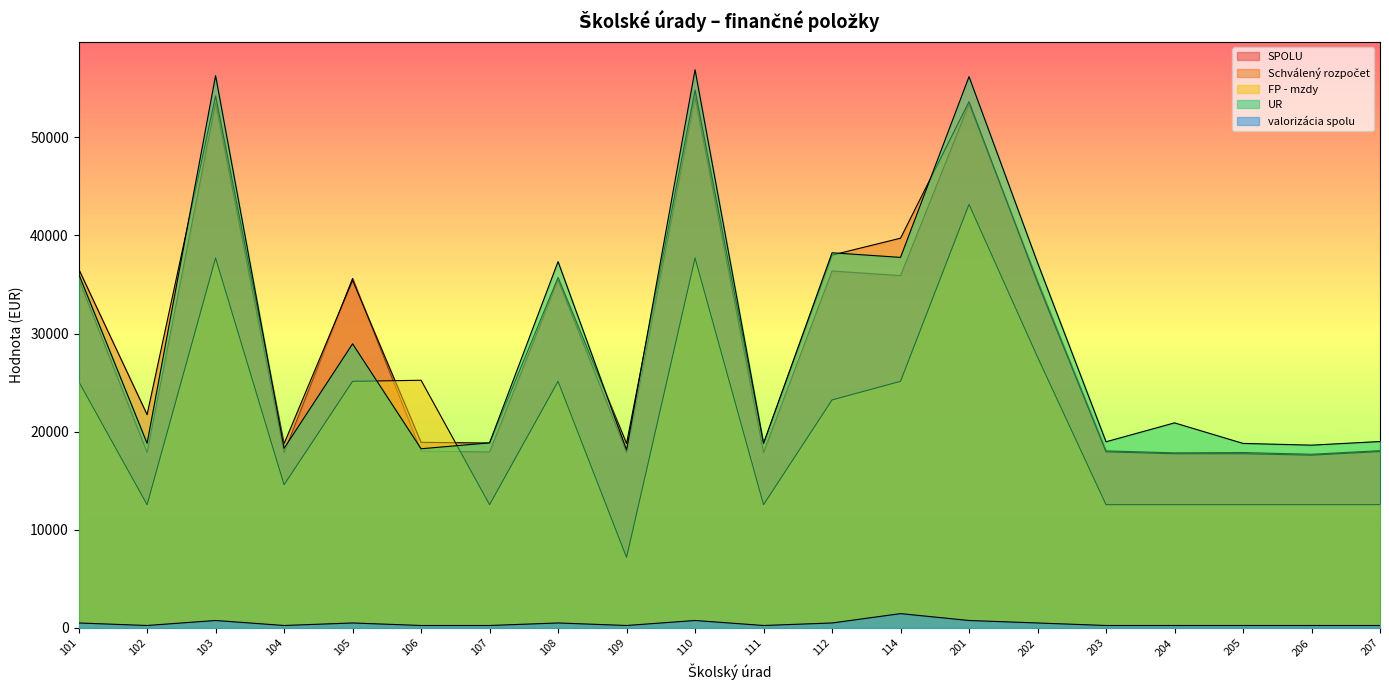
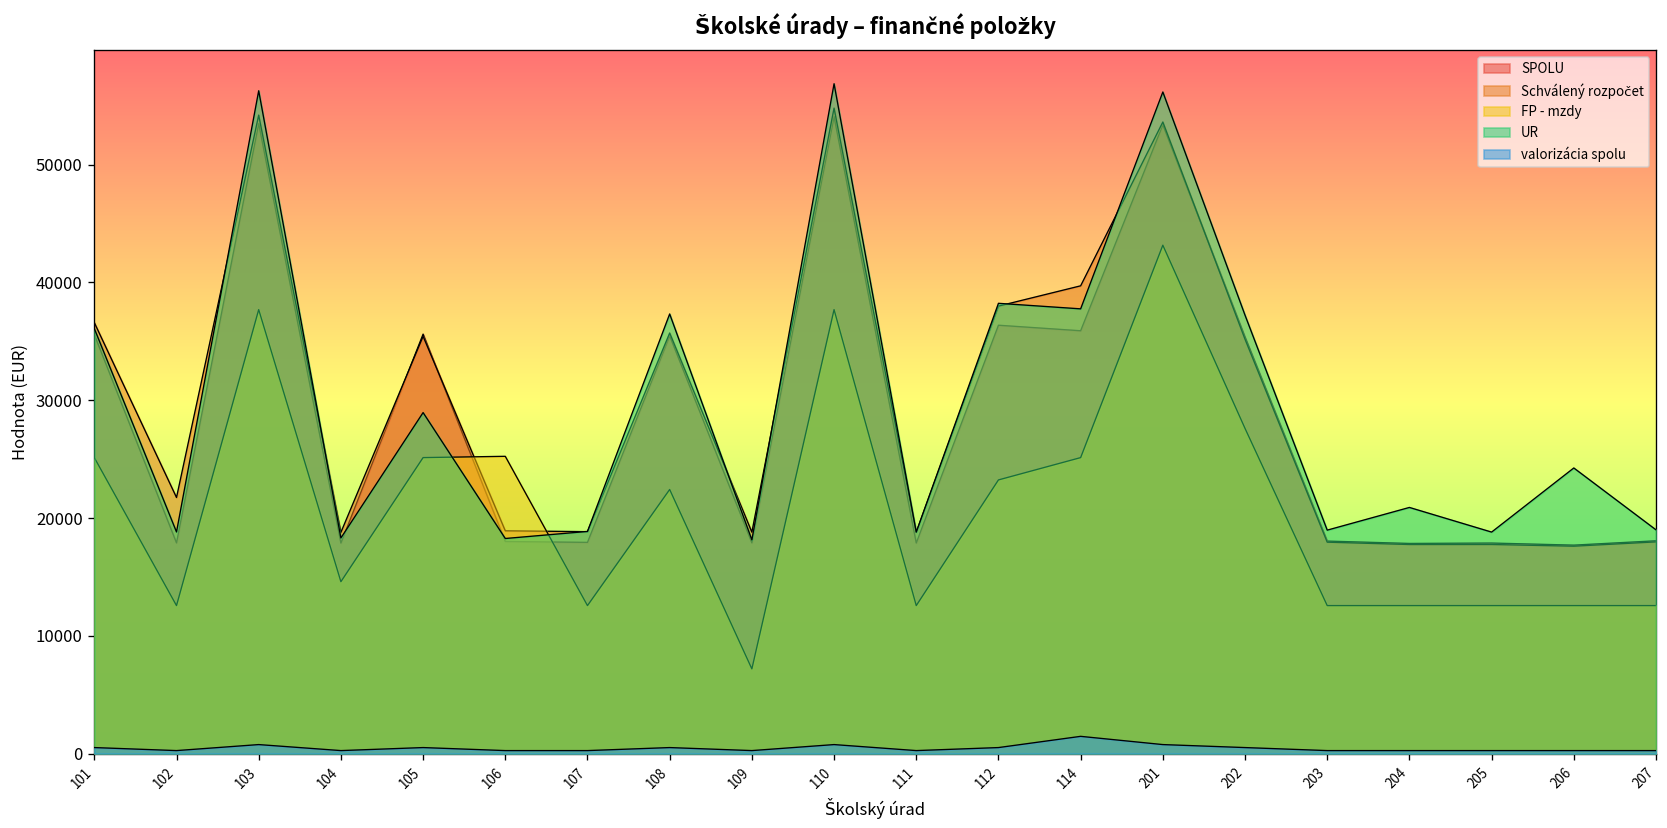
FP - mzdy, 108: 25000 -> 22000
UR, 206: 19000 -> 24000
